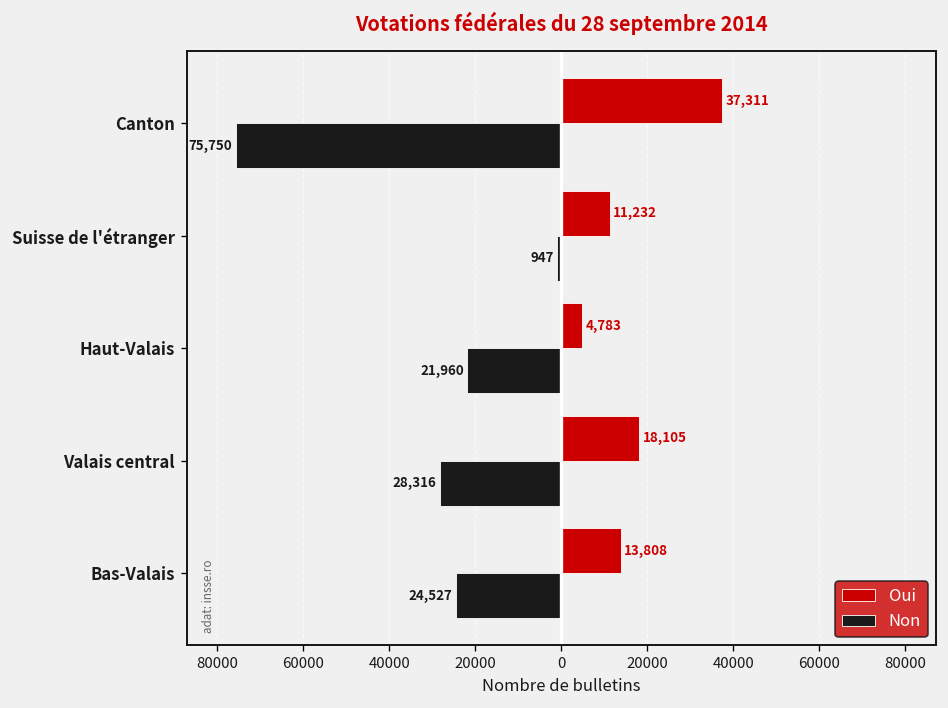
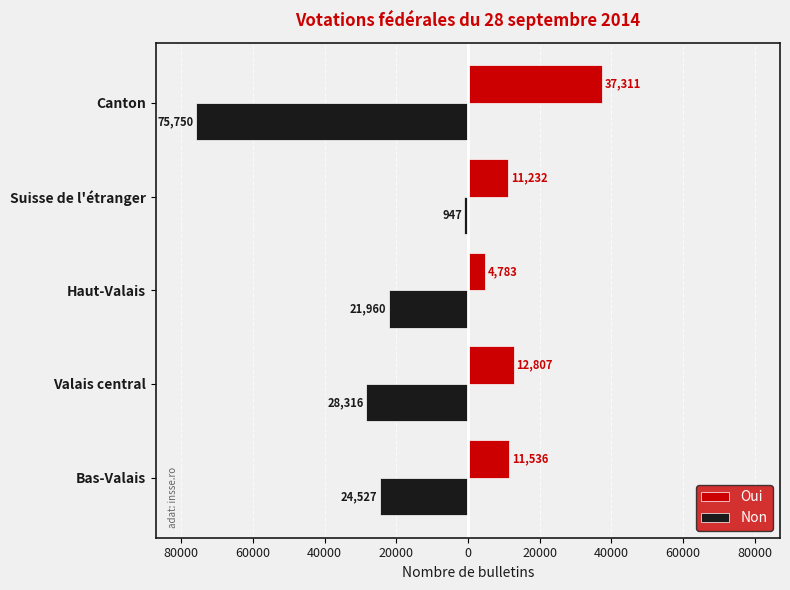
Oui, Valais central: 18,105 -> 12,807
Oui, Bas-Valais: 13,808 -> 11,536
